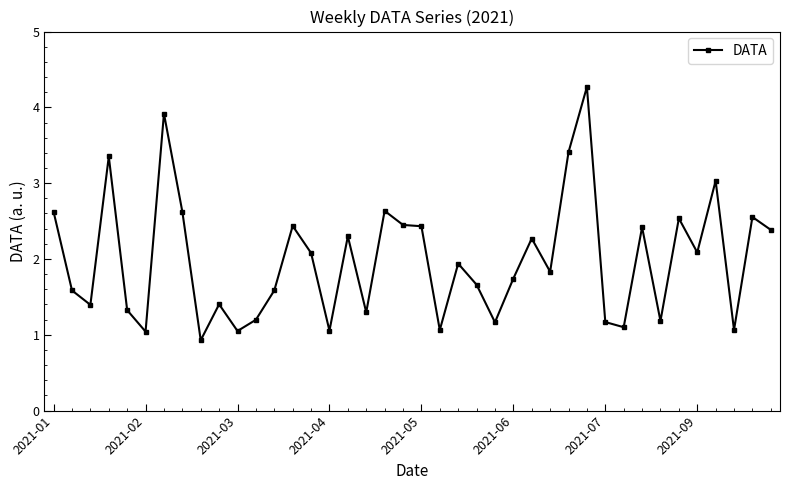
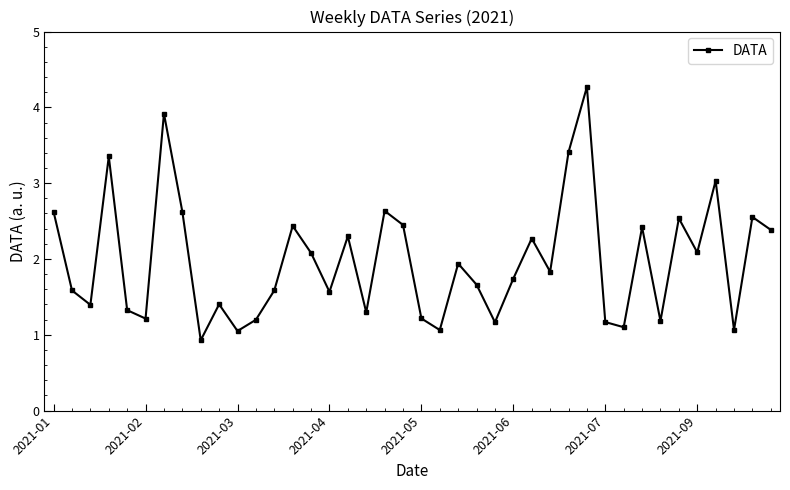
2021-02: 1.0 -> 1.2
2021-04: 1.1 -> 1.6
2021-05: 2.4 -> 1.2
